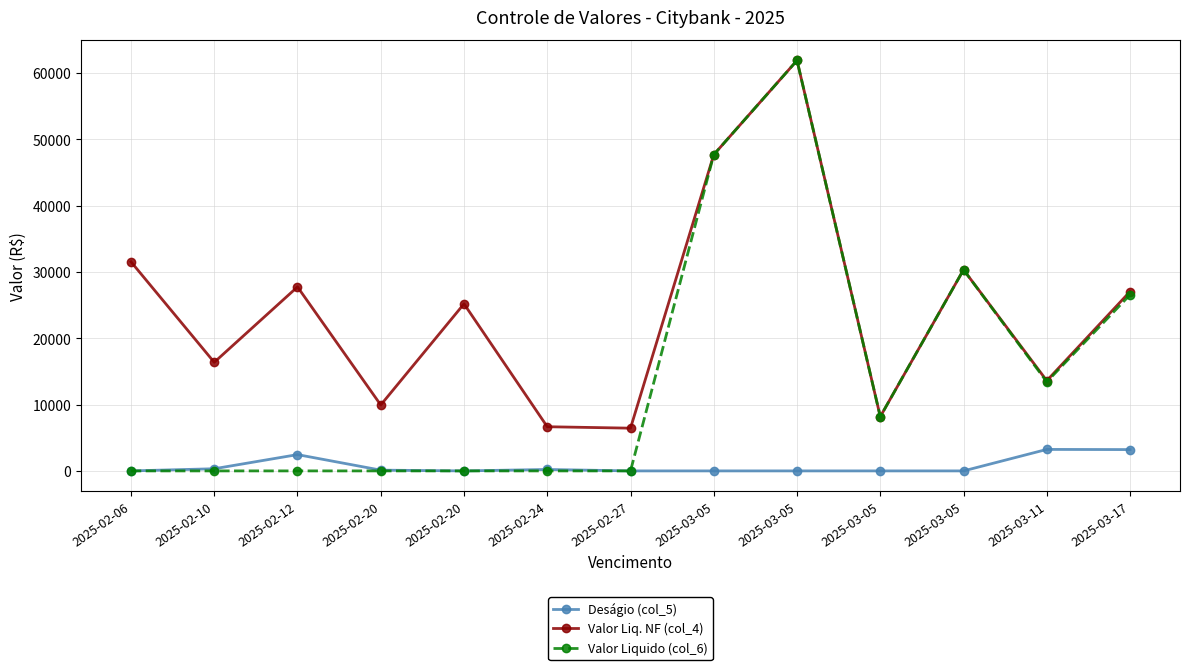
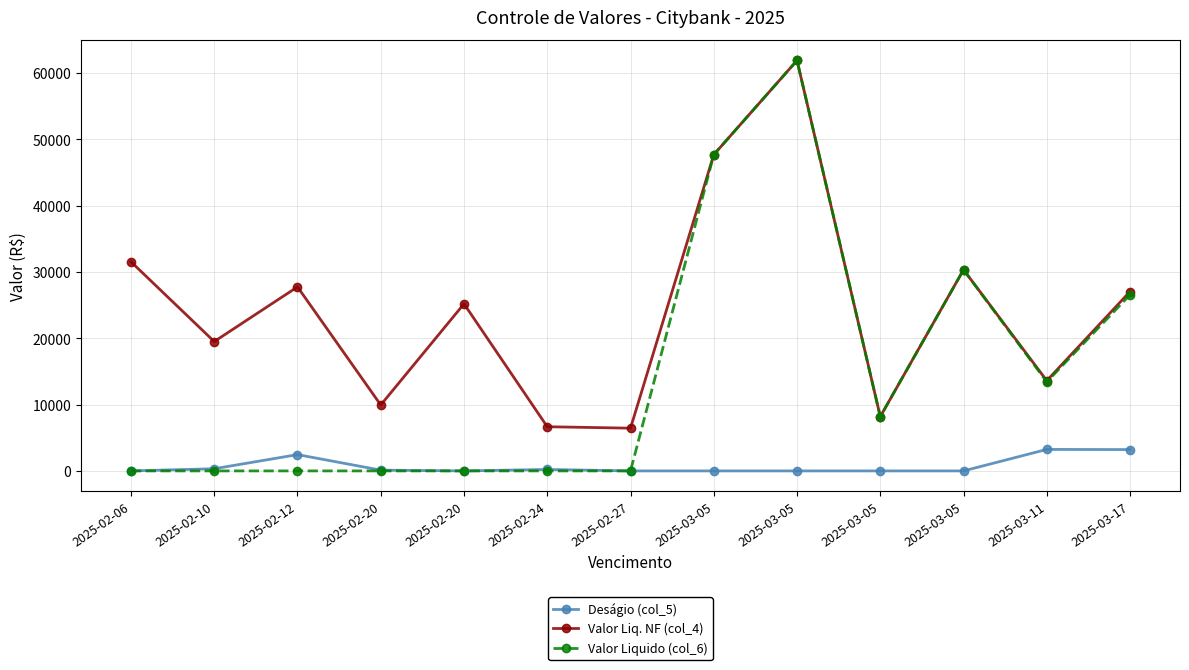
Valor Liq. NF (col_4), 2025-02-10: 16000 -> 20000
